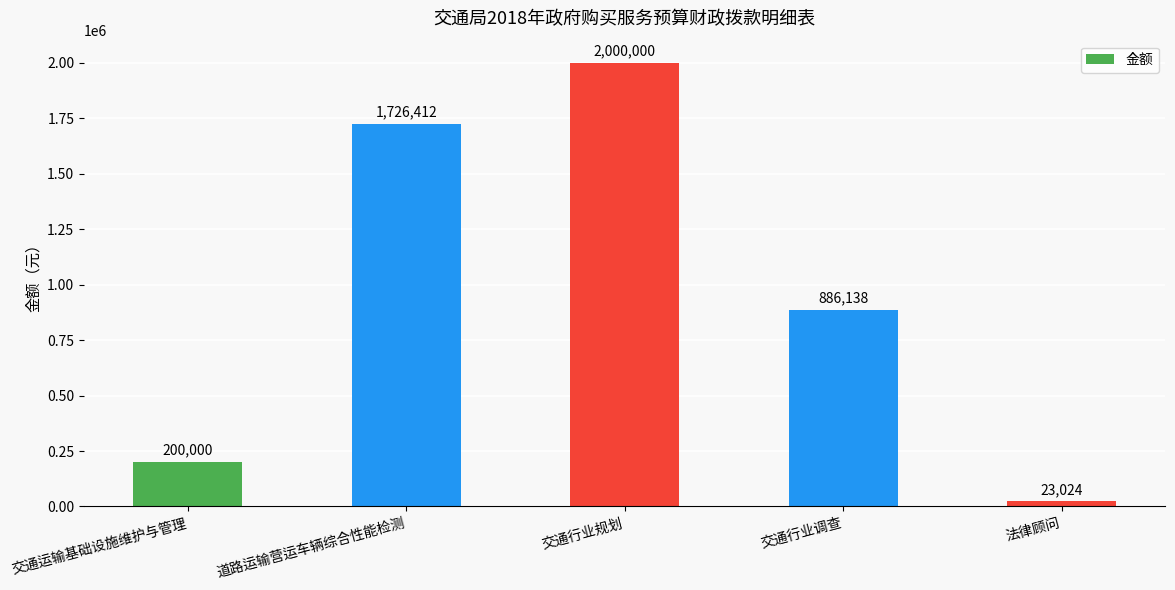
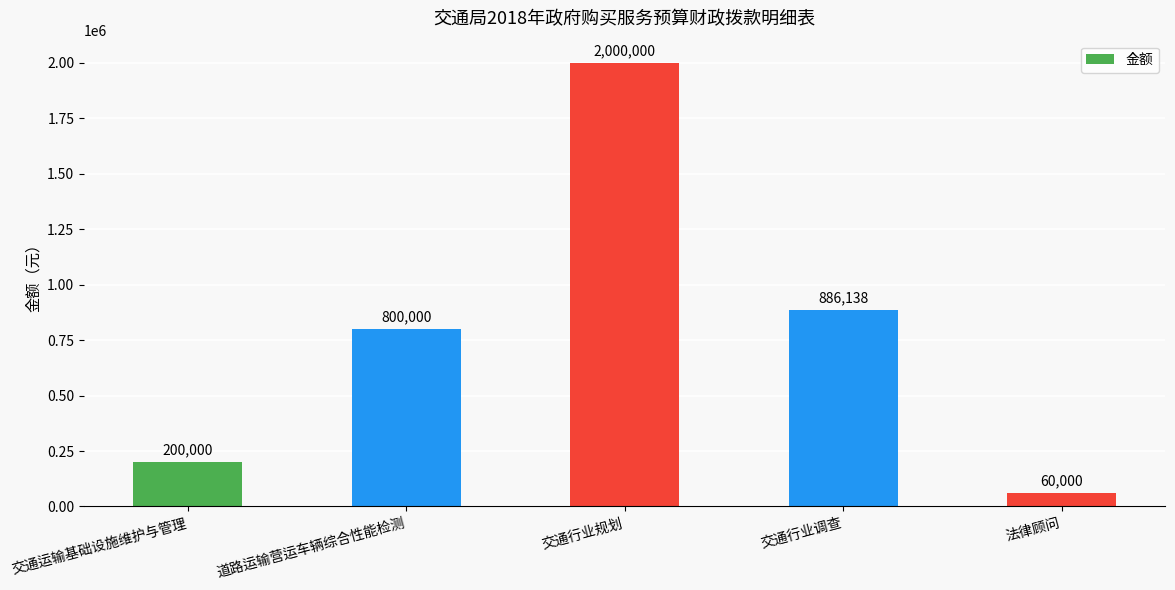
道路运输营运车辆综合性能检测: 1,726,412 -> 800,000
法律顾问: 23,024 -> 60,000
